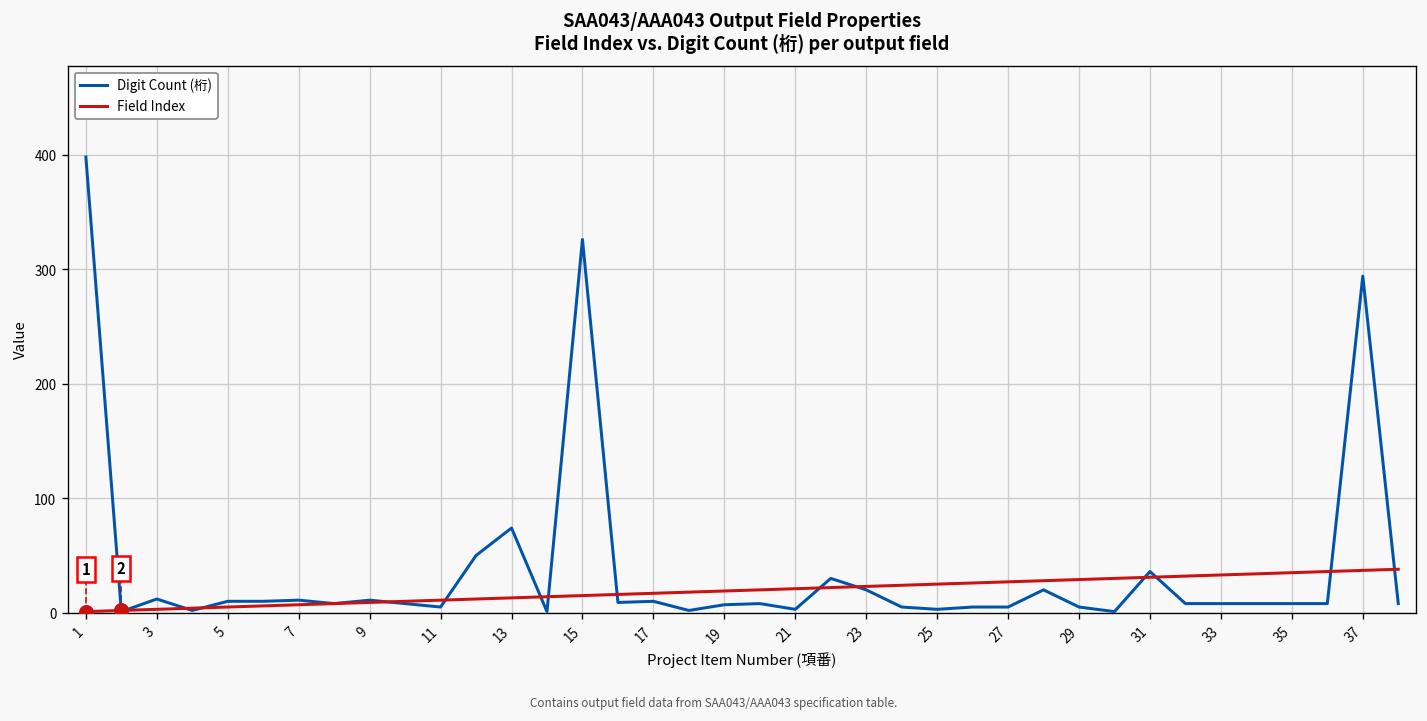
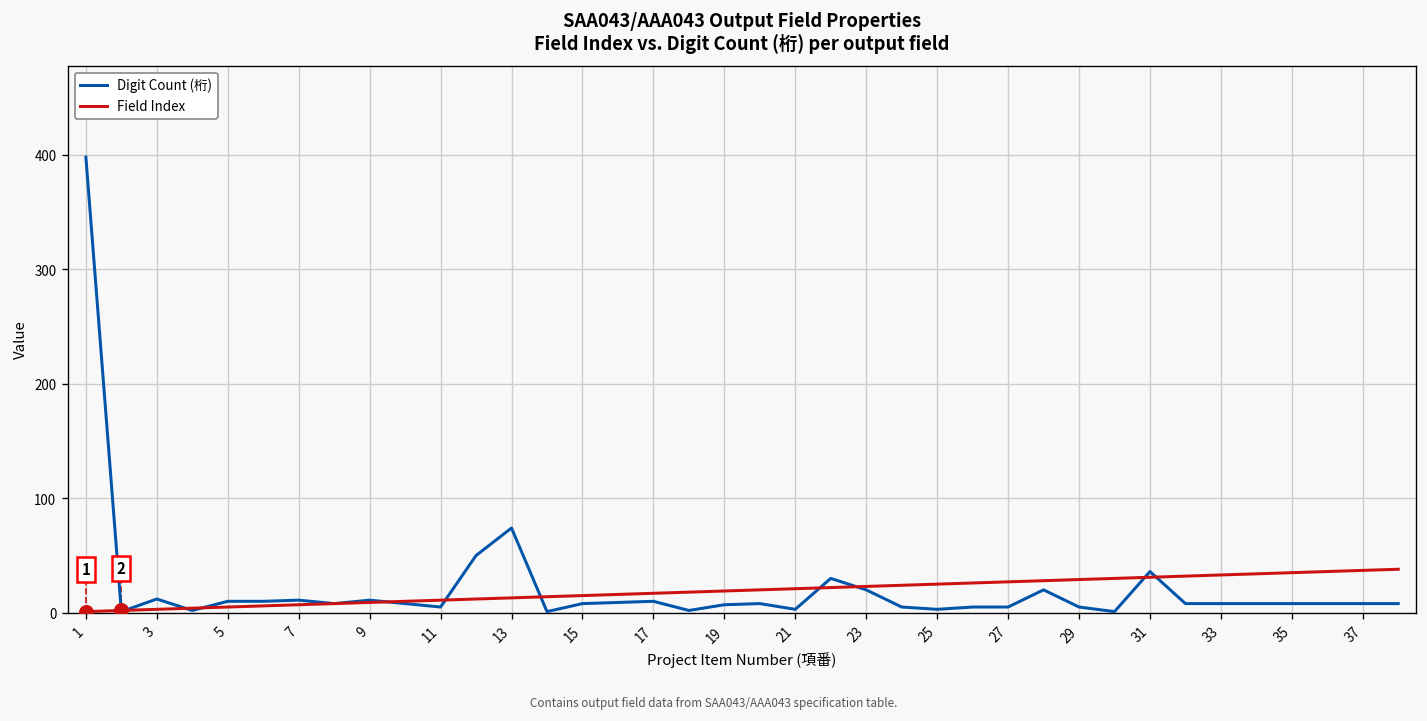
Digit Count (桁), 15: 330 -> 10
Digit Count (桁), 37: 290 -> 10
